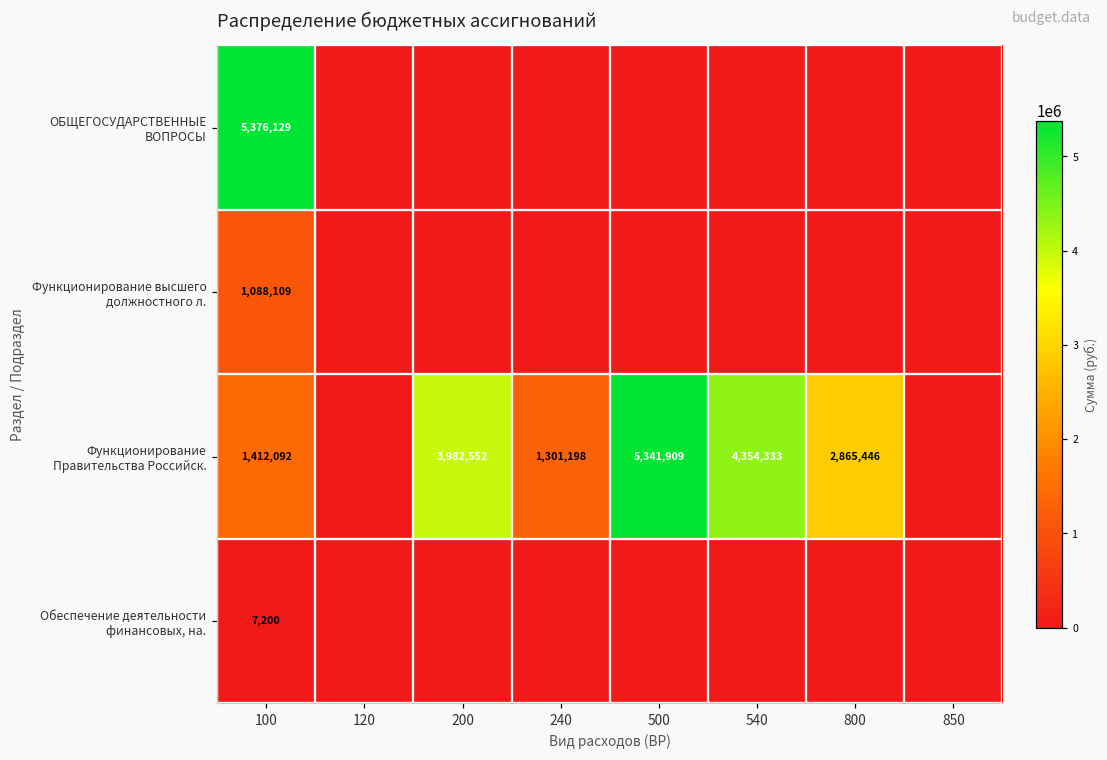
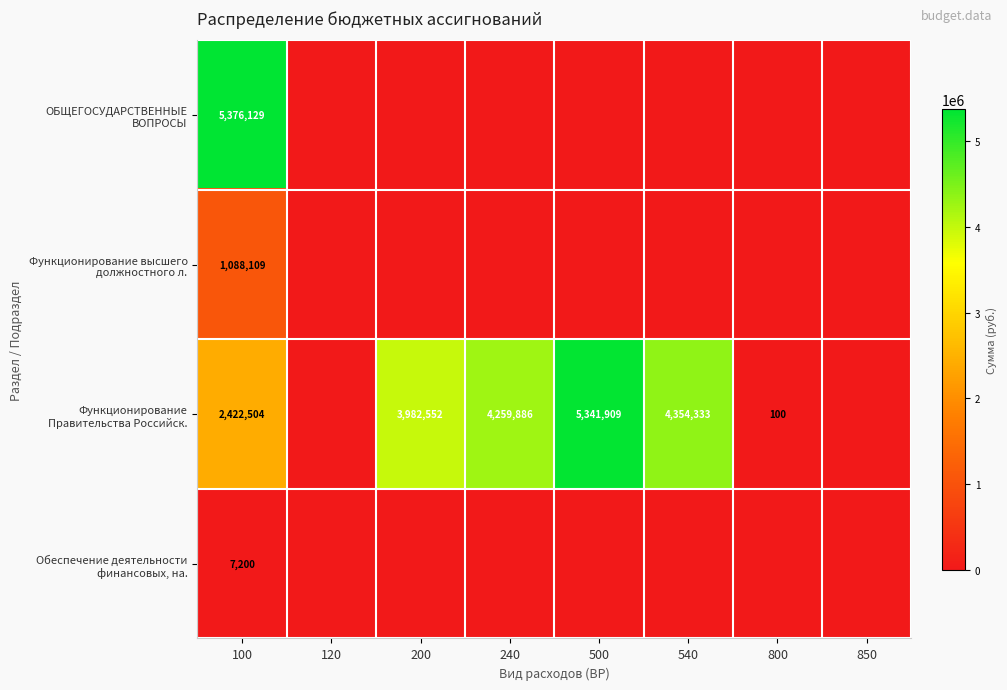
Функционирование Правительства Российск., 100: 1,412,092 -> 2,422,504
Функционирование Правительства Российск., 240: 1,301,198 -> 4,259,886
Функционирование Правительства Российск., 800: 2,865,446 -> 100
